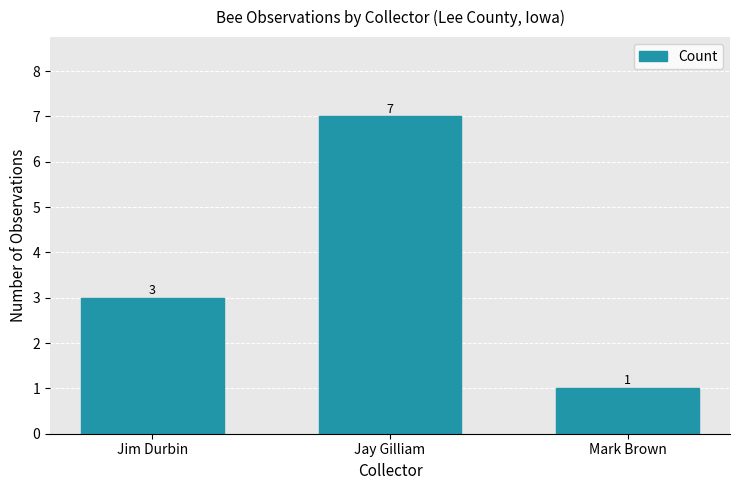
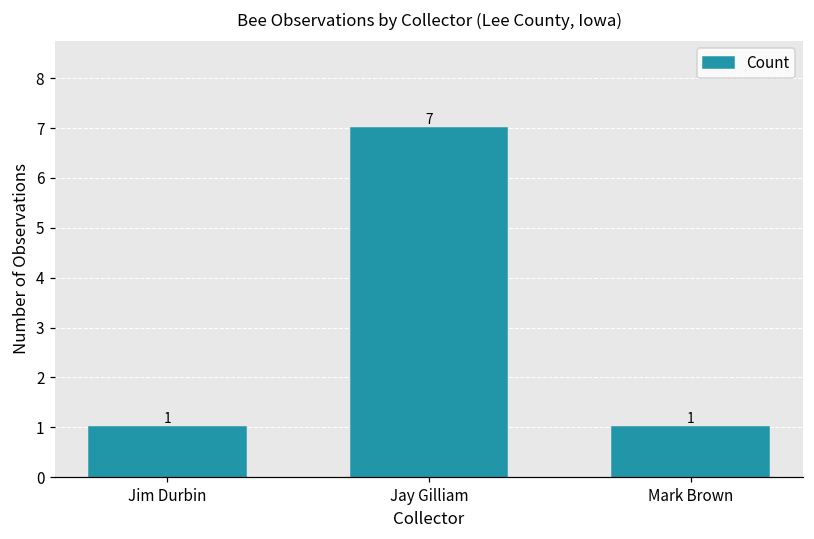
Jim Durbin: 3 -> 1
